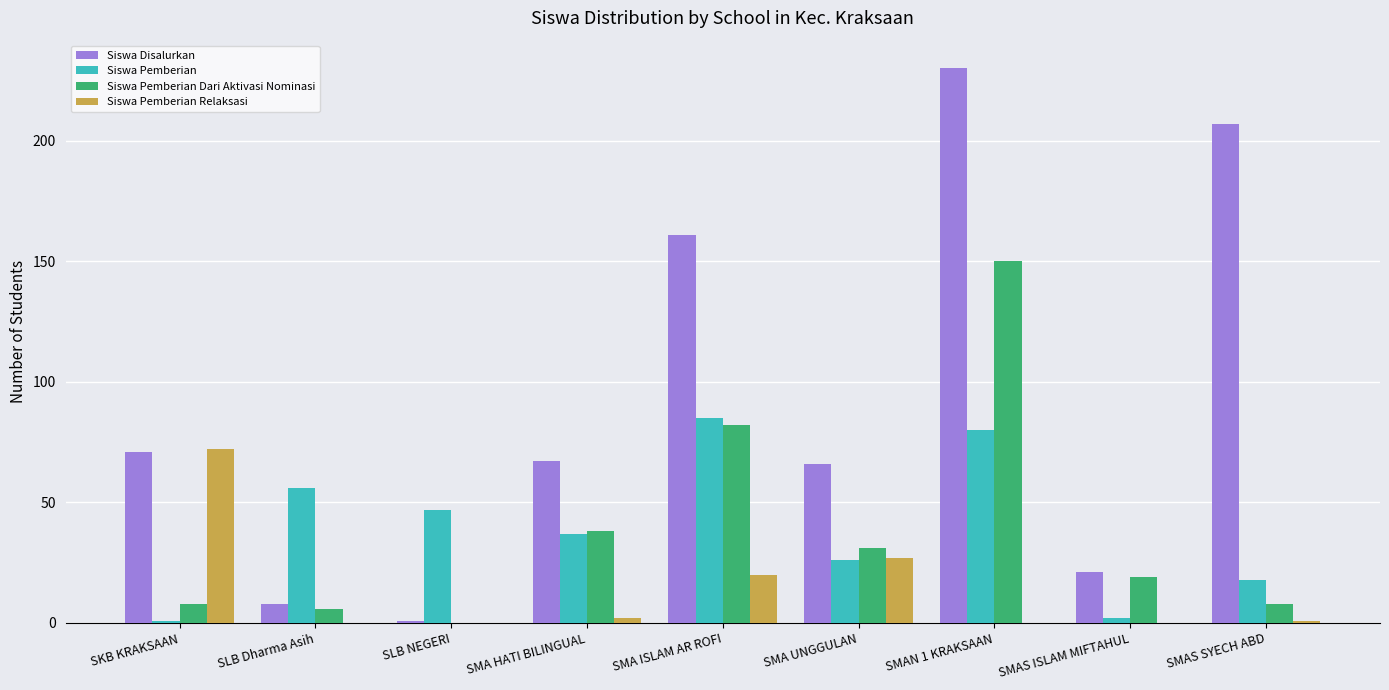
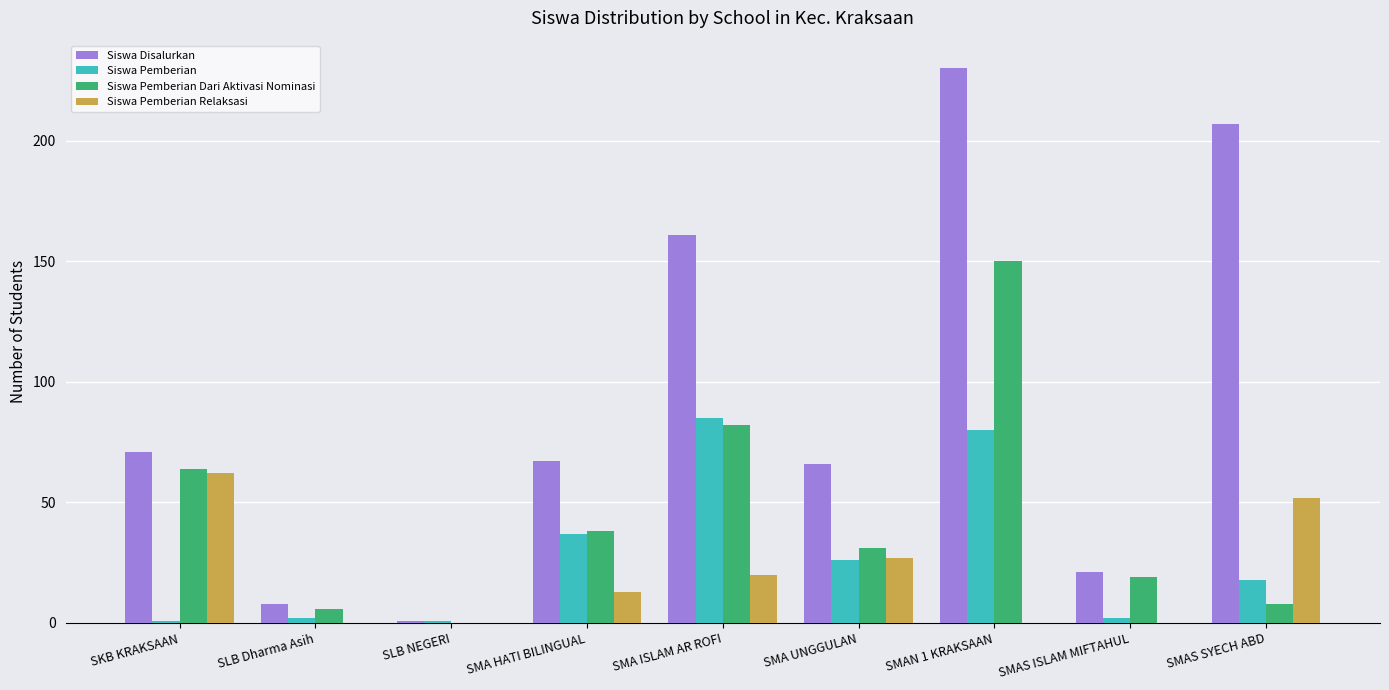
Siswa Pemberian Dari Aktivasi Nominasi, SKB KRAKSAAN: 8 -> 64
Siswa Pemberian Relaksasi, SKB KRAKSAAN: 72 -> 62
Siswa Pemberian, SLB Dharma Asih: 56 -> 2
Siswa Pemberian, SLB NEGERI: 47 -> 1
Siswa Pemberian Relaksasi, SMA HATI BILINGUAL: 2 -> 13
Siswa Pemberian Relaksasi, SMAS SYECH ABD: 1 -> 52
